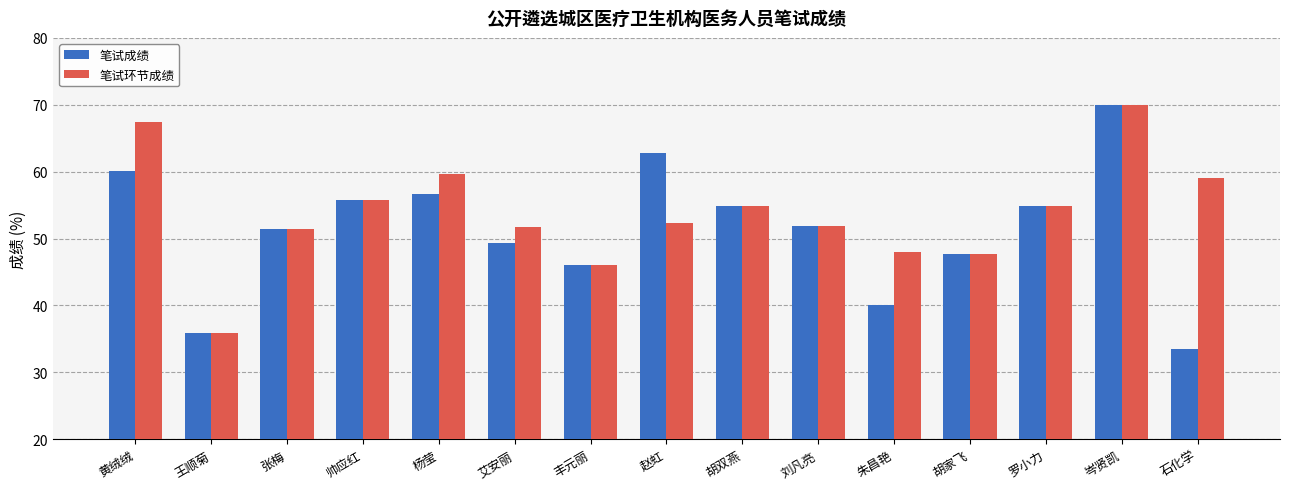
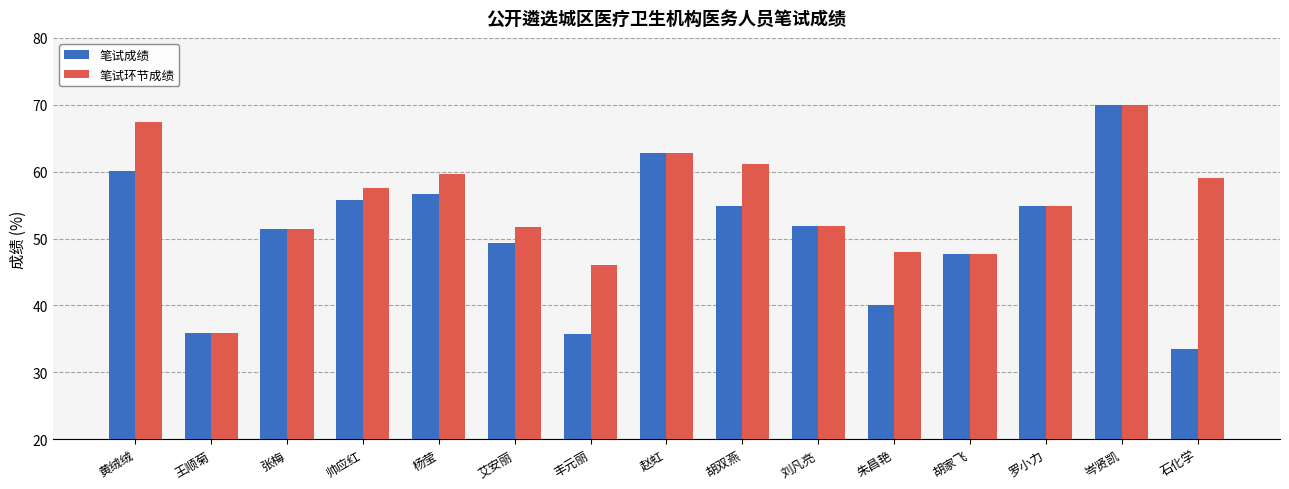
笔试环节成绩, 帅应红: 56 -> 58
笔试成绩, 丰元丽: 46 -> 36
笔试环节成绩, 赵虹: 52 -> 63
笔试环节成绩, 胡双燕: 55 -> 61
